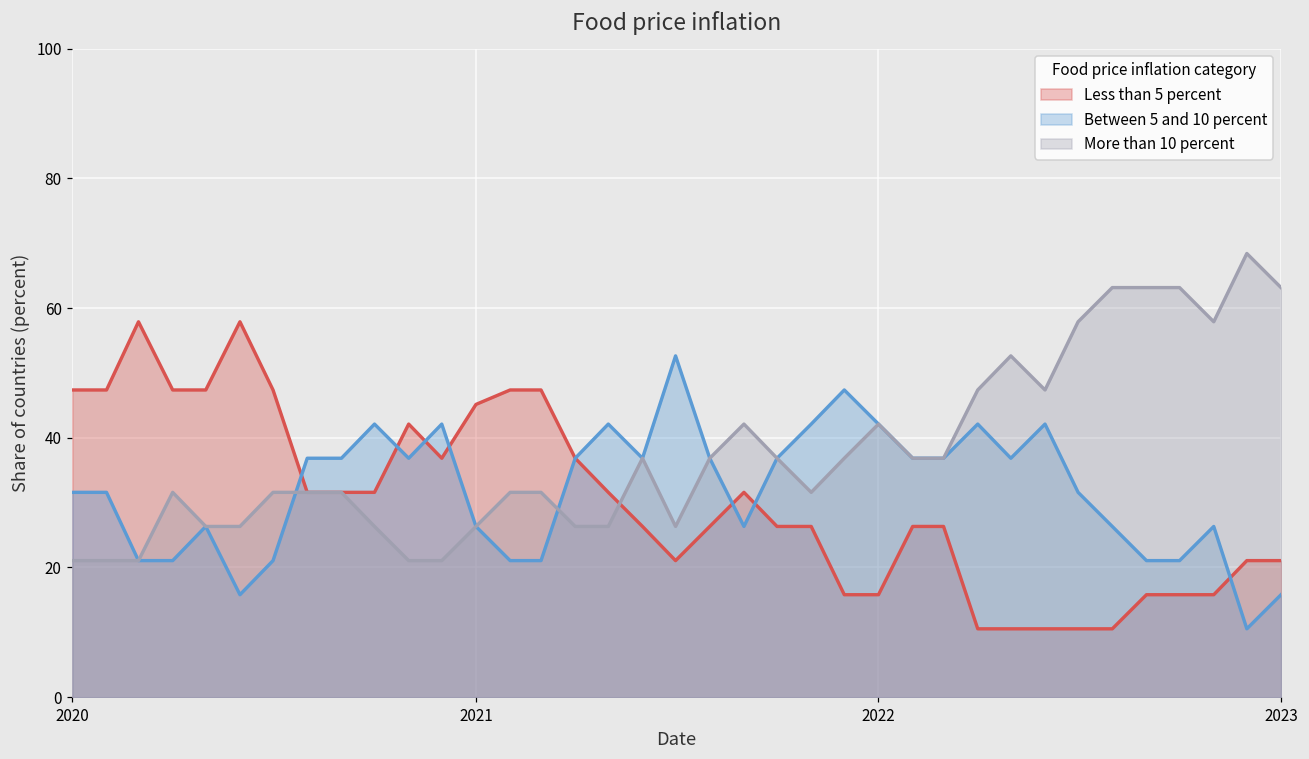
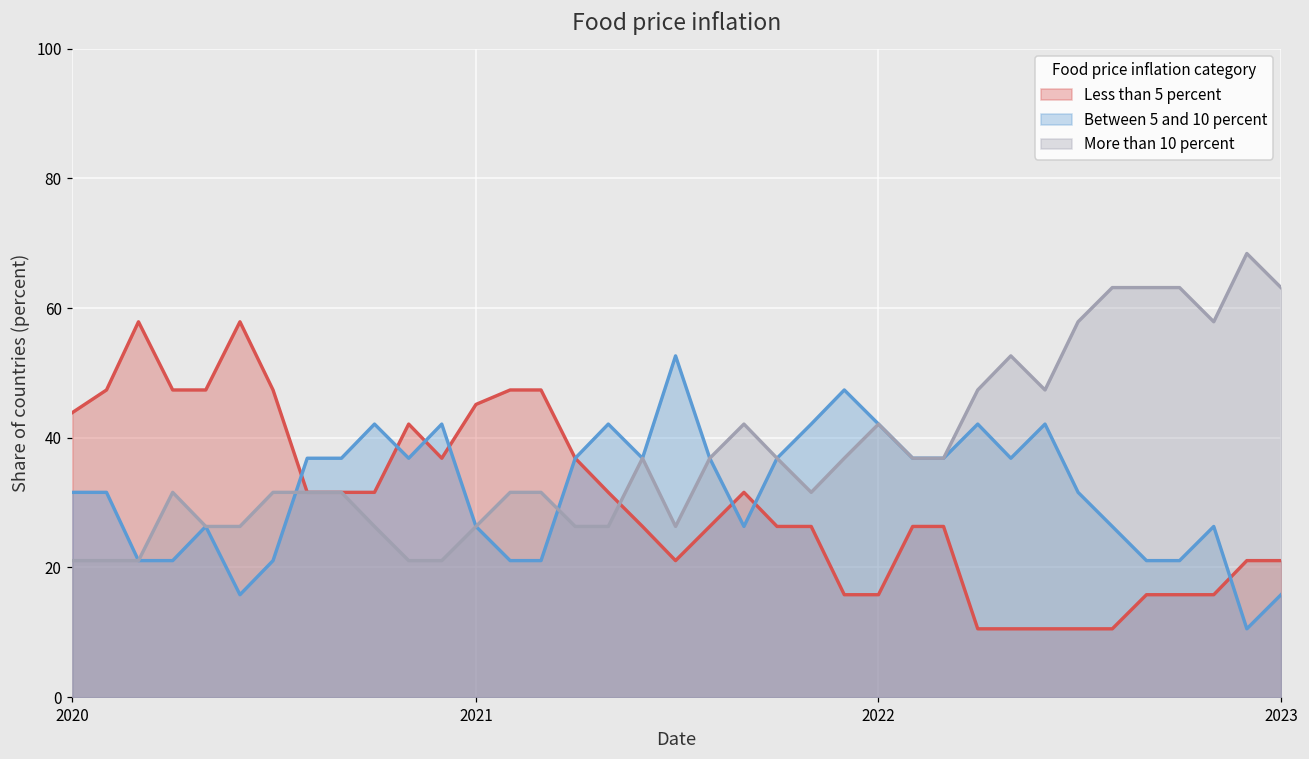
Less than 5 percent, 2020: 47 -> 44
